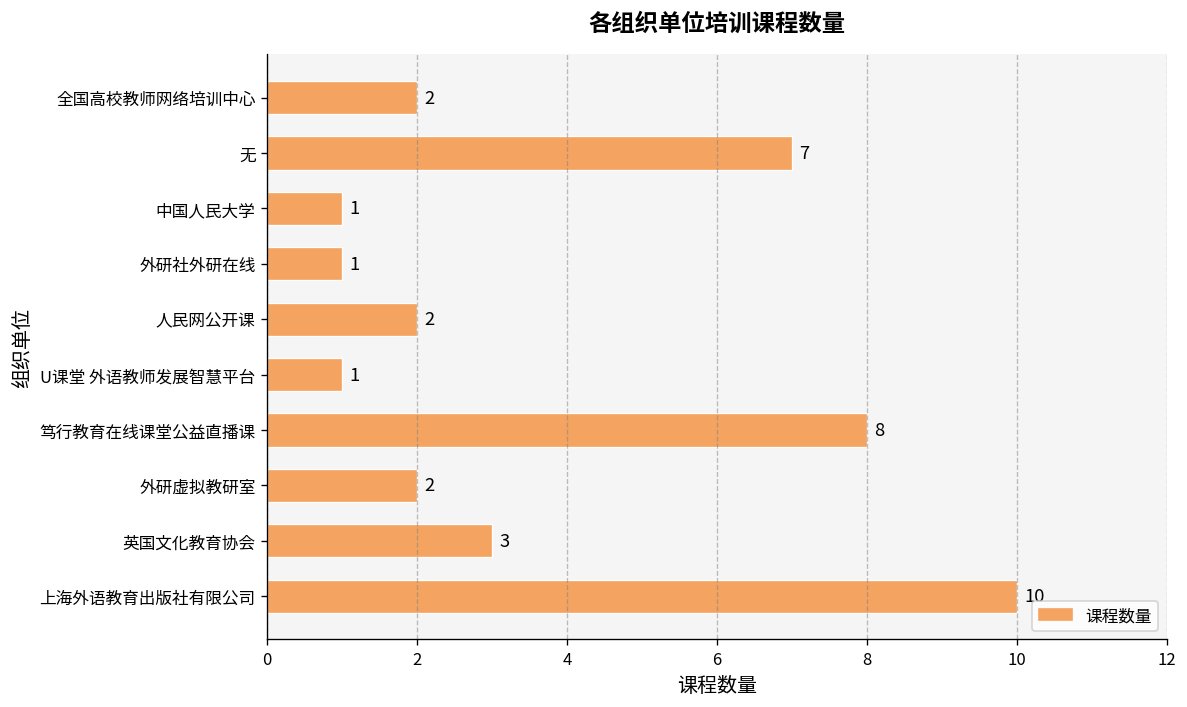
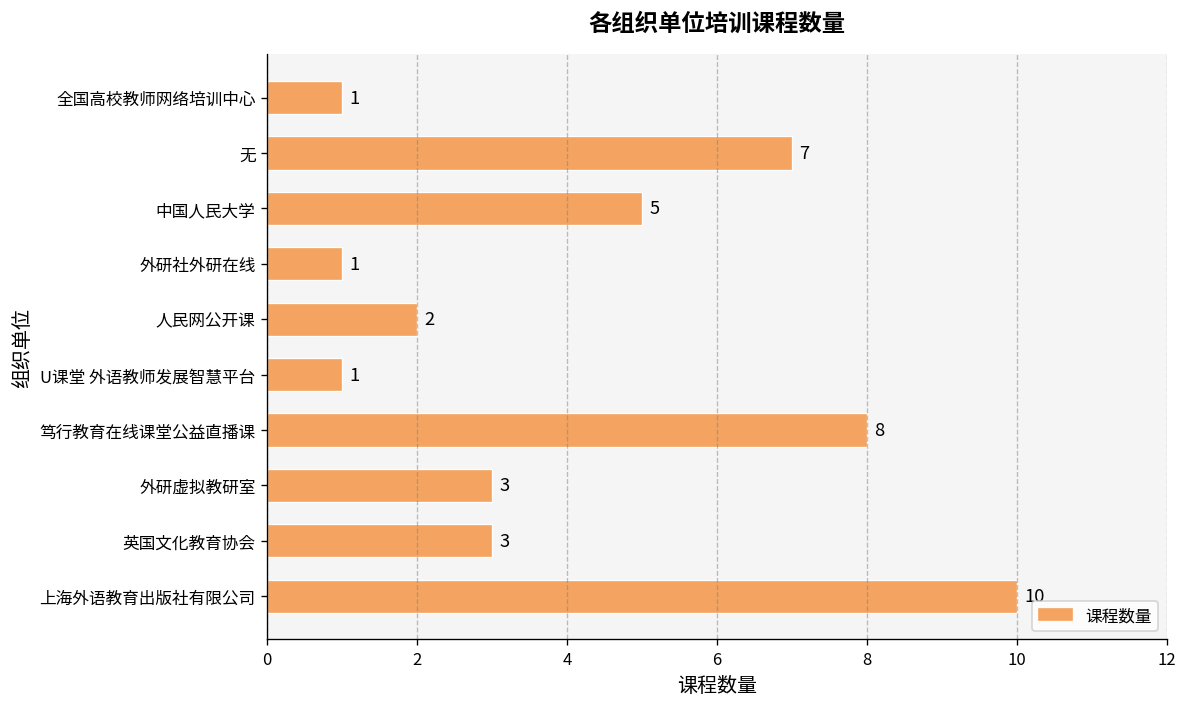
全国高校教师网络培训中心: 2 -> 1
中国人民大学: 1 -> 5
外研虚拟教研室: 2 -> 3
